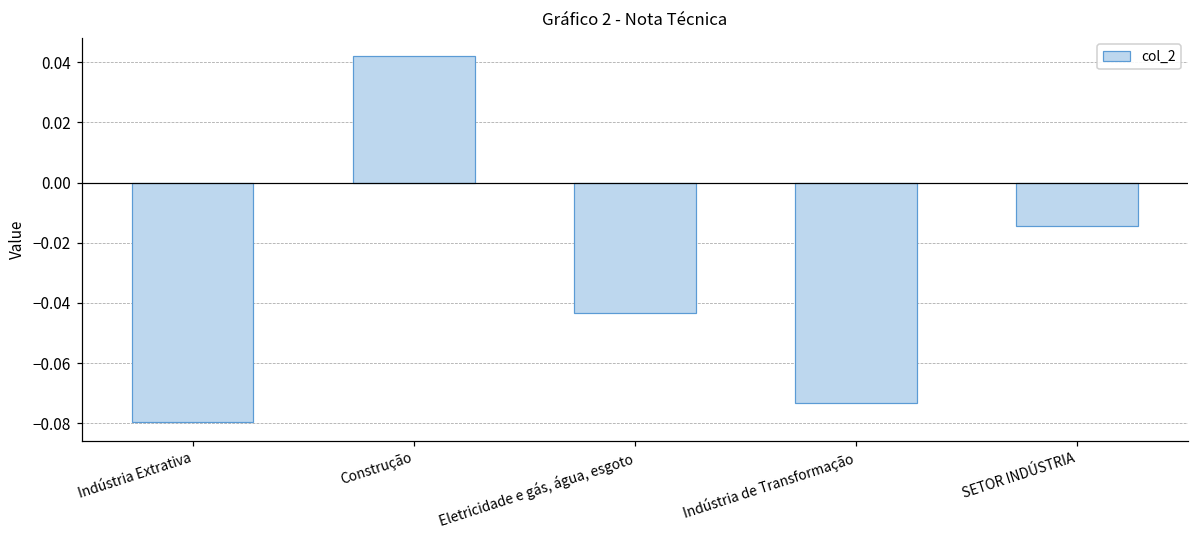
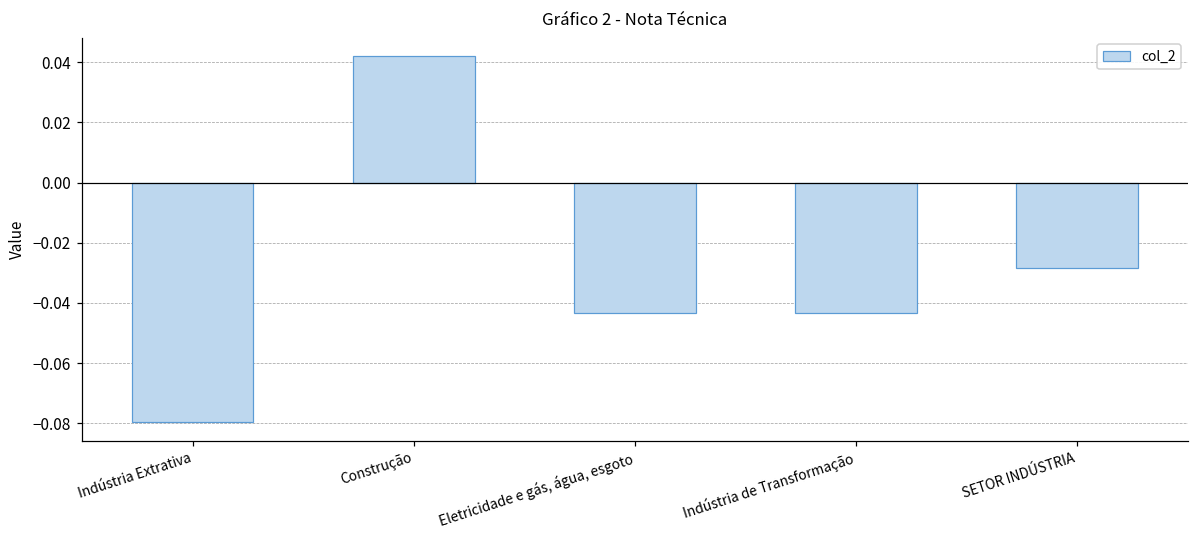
Indústria de Transformação: -0.073 -> -0.043
SETOR INDÚSTRIA: -0.014 -> -0.029
